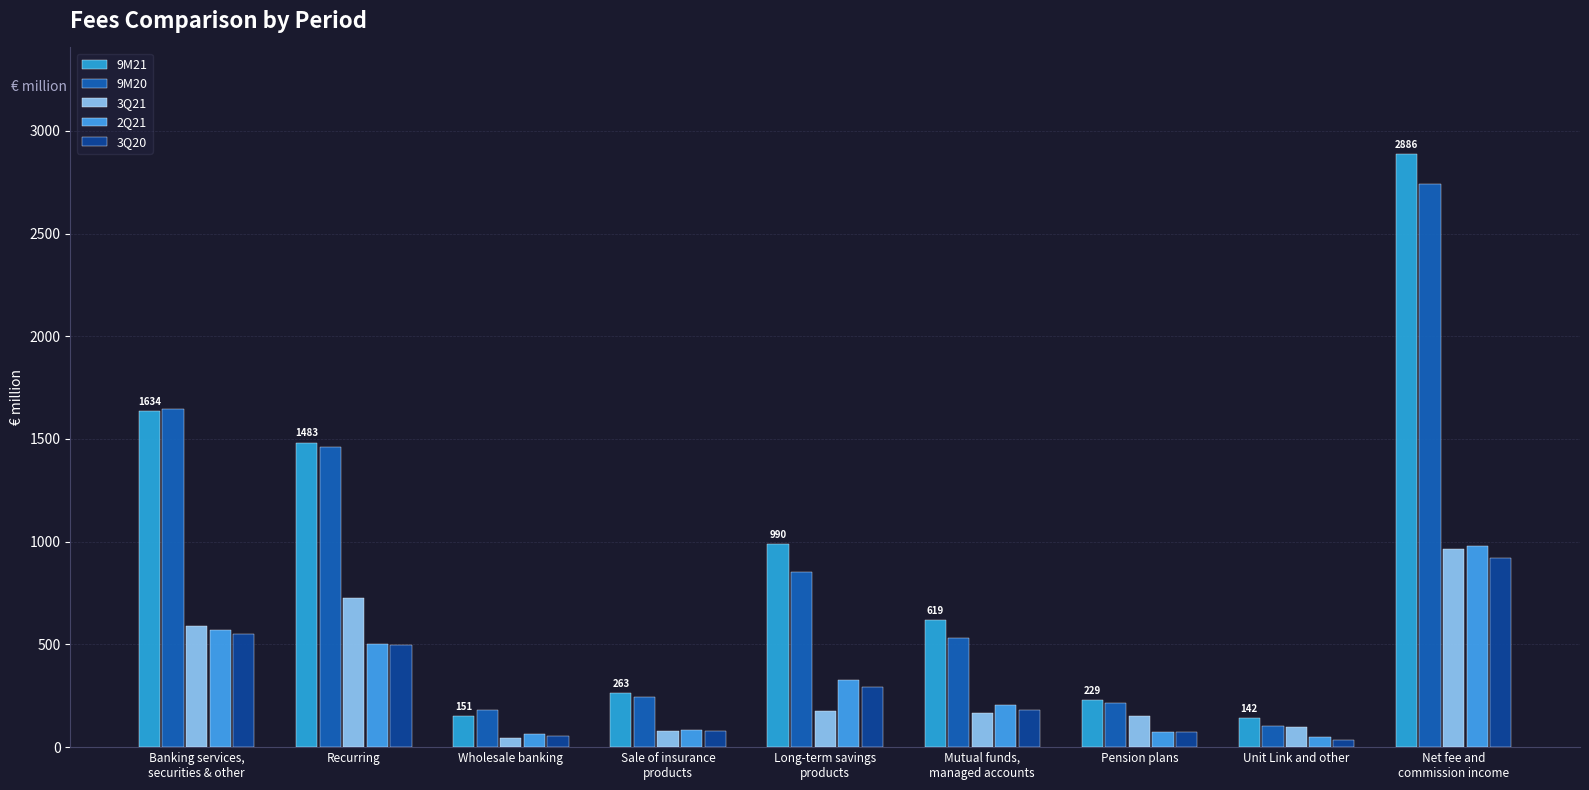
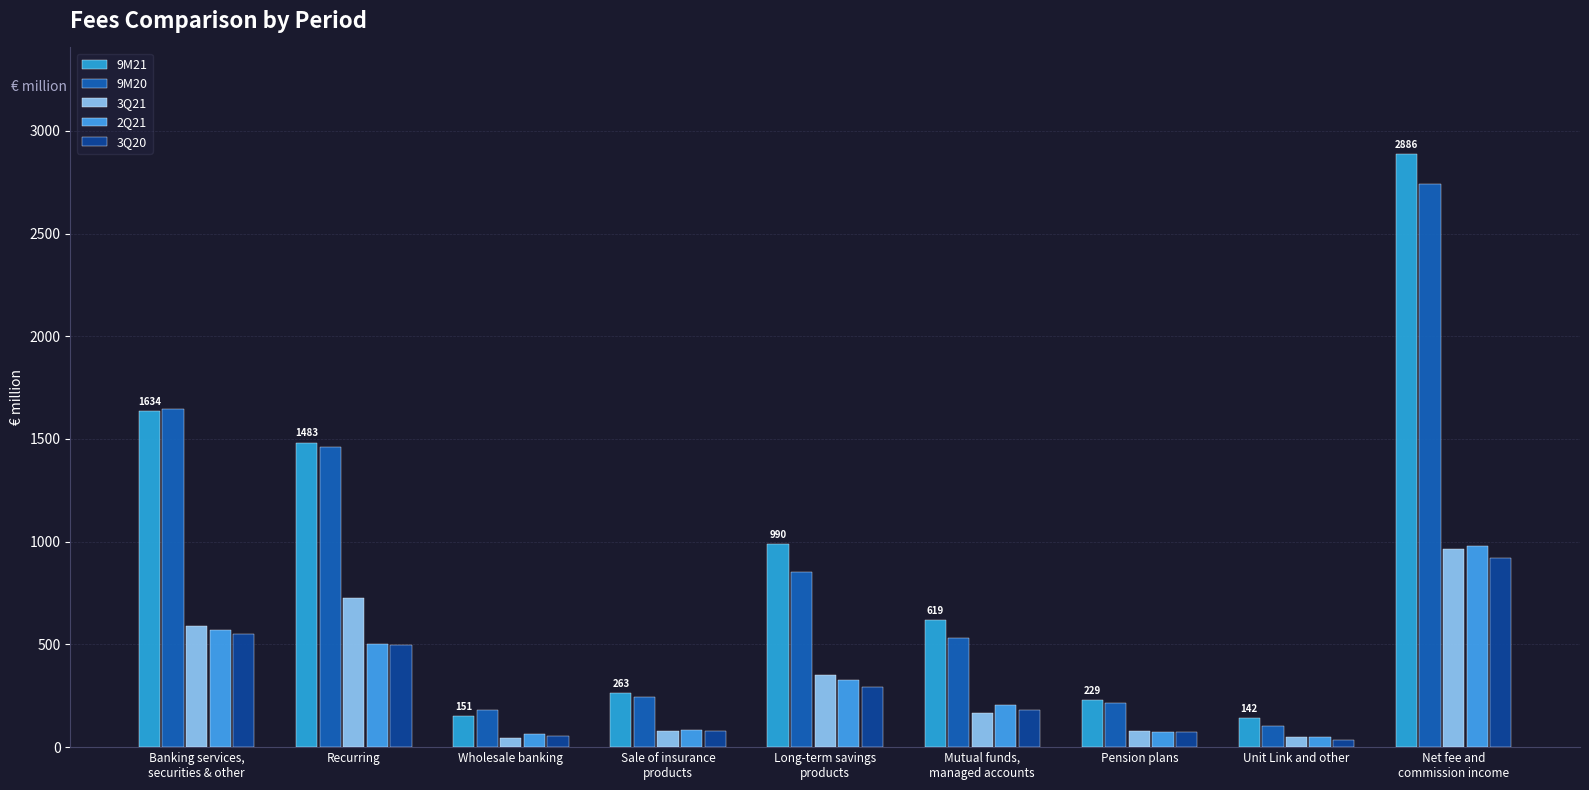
3Q21, Long-term savings products: 180 -> 350
3Q21, Pension plans: 150 -> 80
3Q21, Unit Link and other: 100 -> 50
